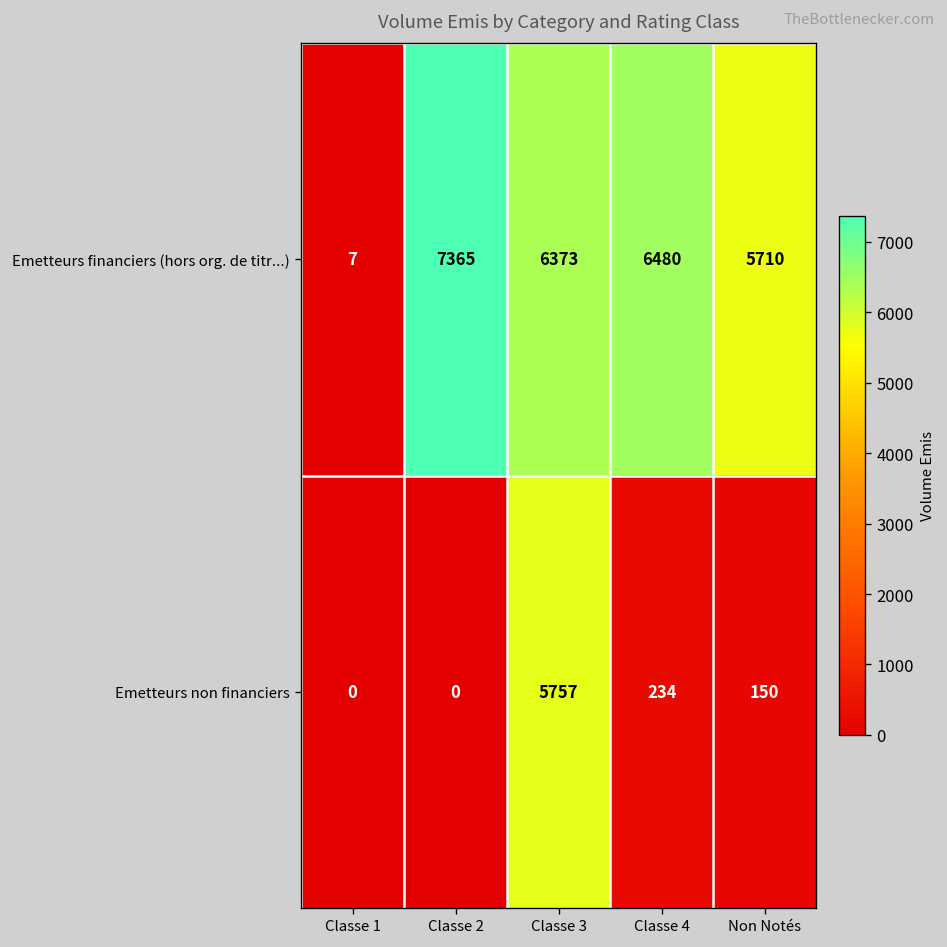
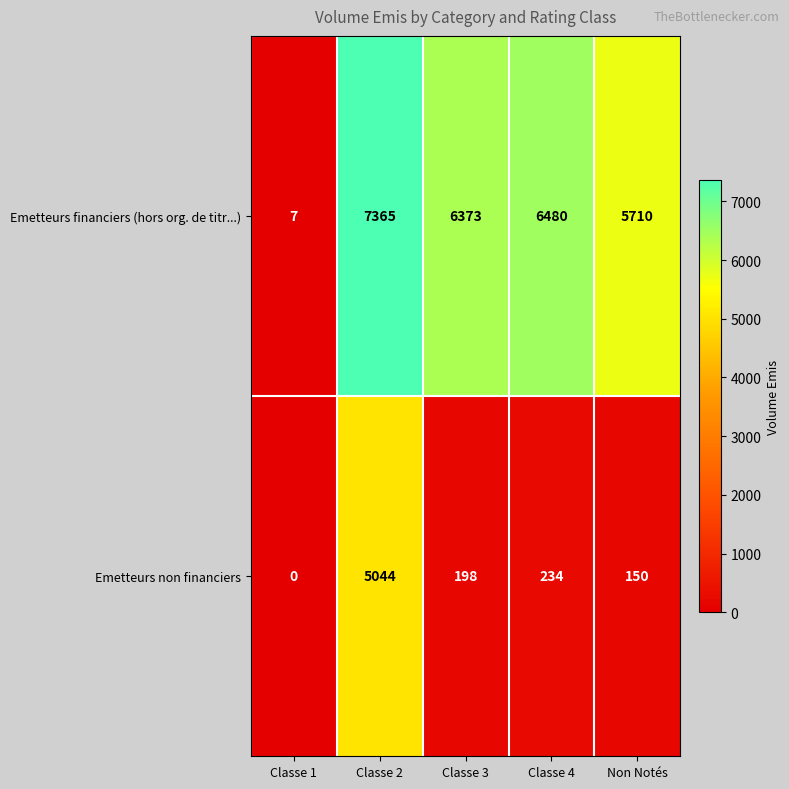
Emetteurs non financiers, Classe 2: 0 -> 5044
Emetteurs non financiers, Classe 3: 5757 -> 198
